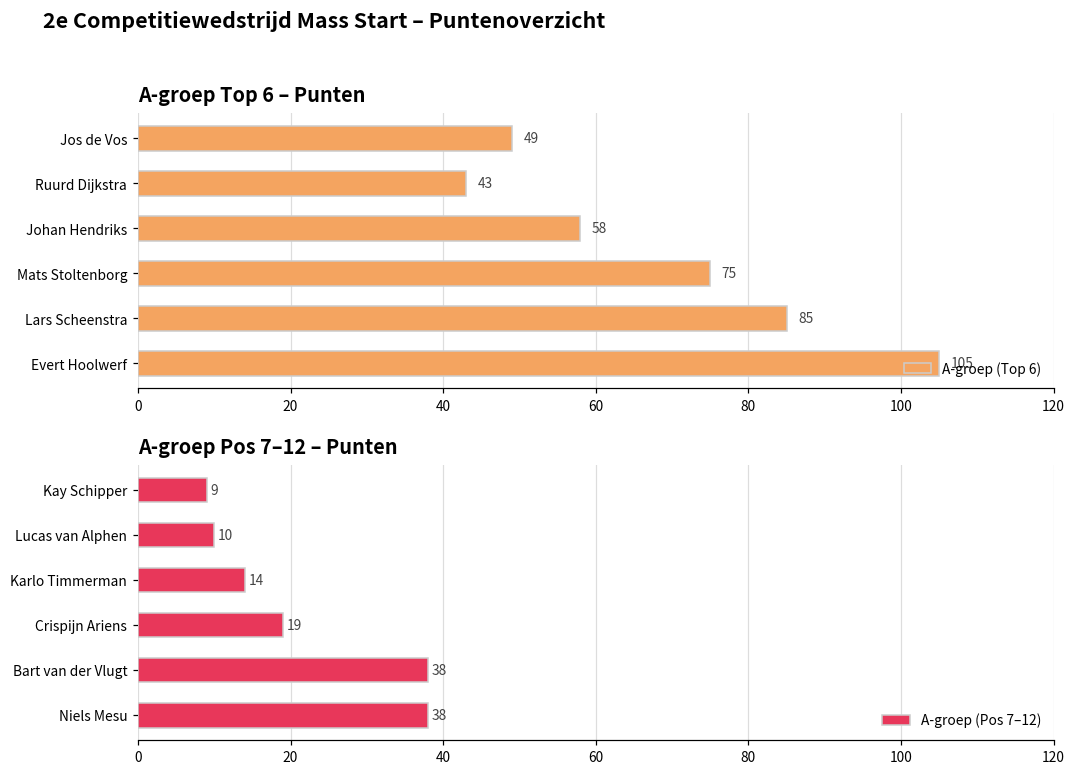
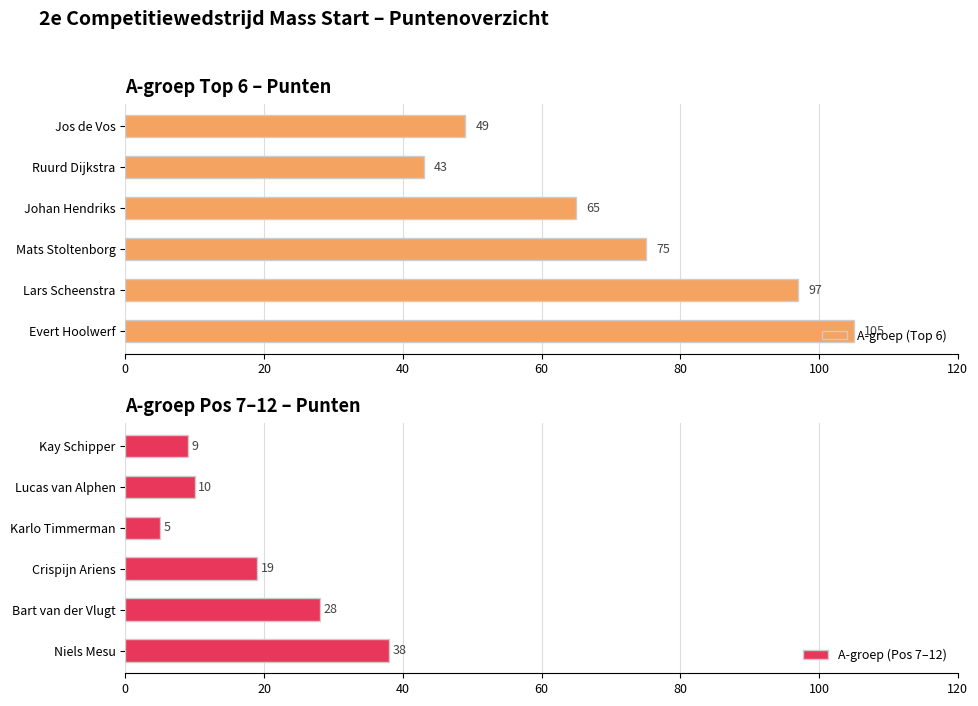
A-groep Top 6 – Punten, Johan Hendriks: 58 -> 65
A-groep Top 6 – Punten, Lars Scheenstra: 85 -> 97
A-groep Pos 7–12 – Punten, Karlo Timmerman: 14 -> 5
A-groep Pos 7–12 – Punten, Bart van der Vlugt: 38 -> 28
